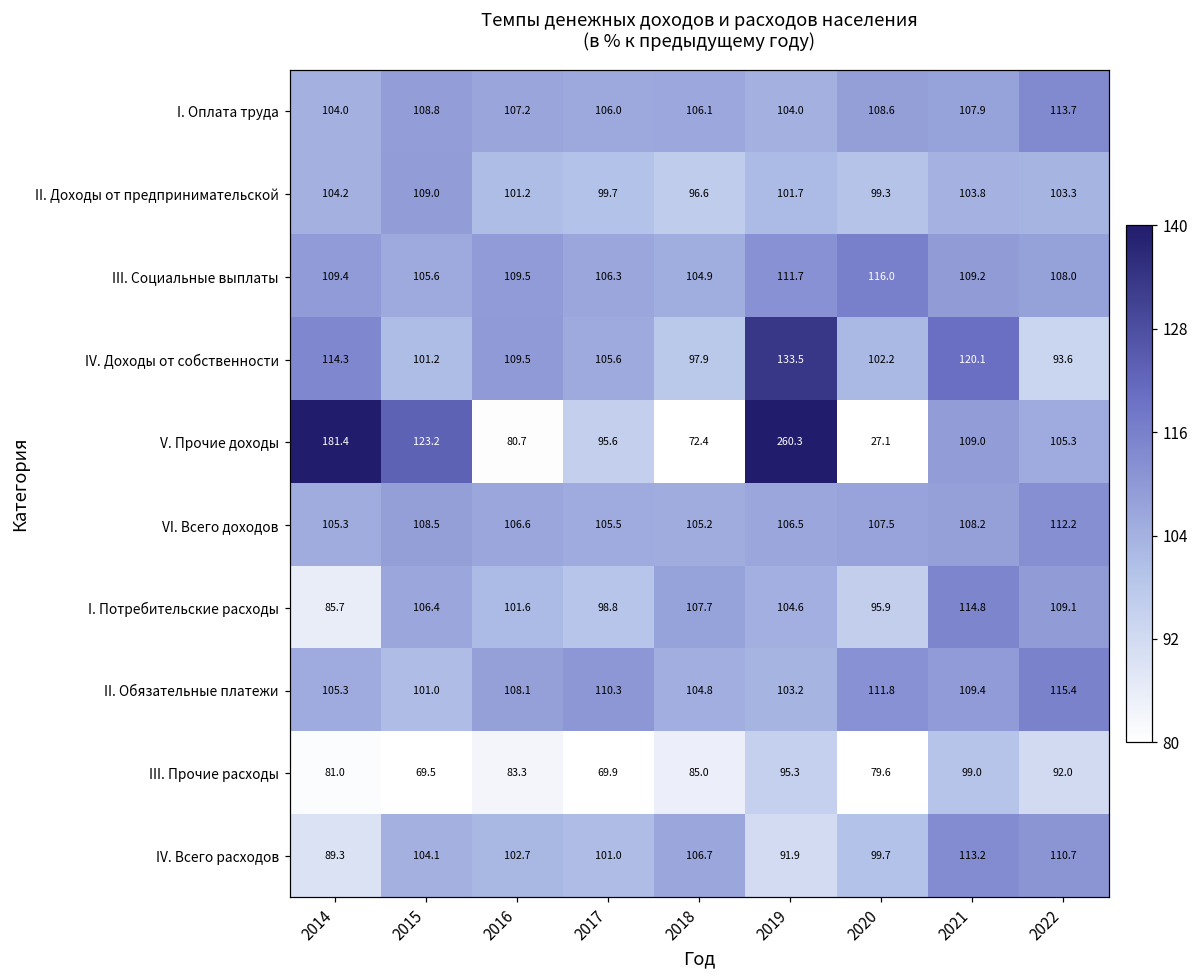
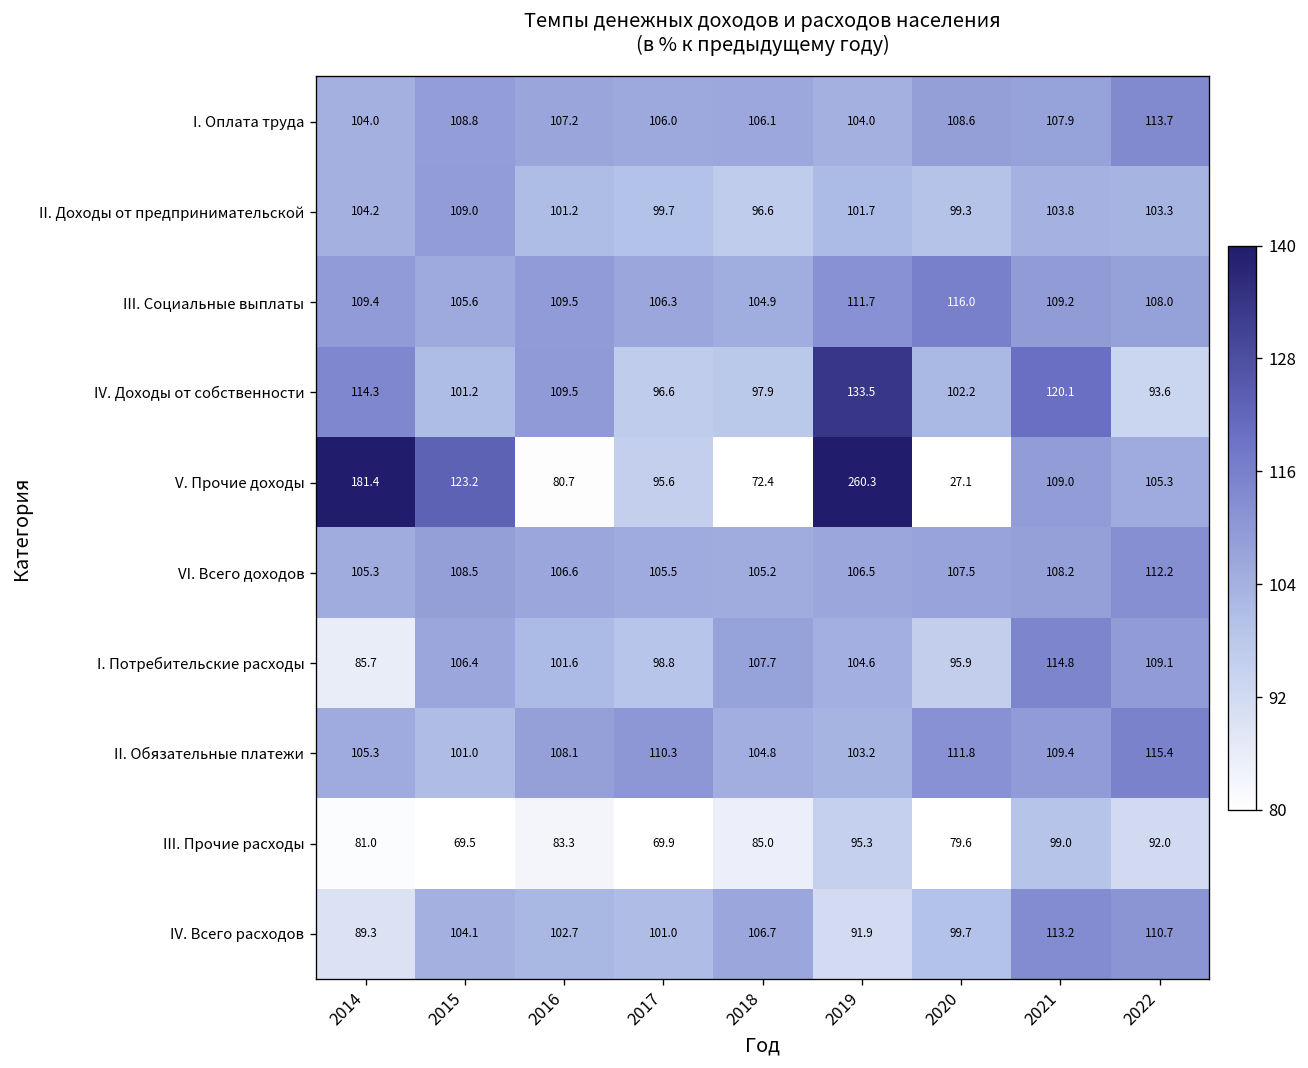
IV. Доходы от собственности, 2017: 105.6 -> 96.6
